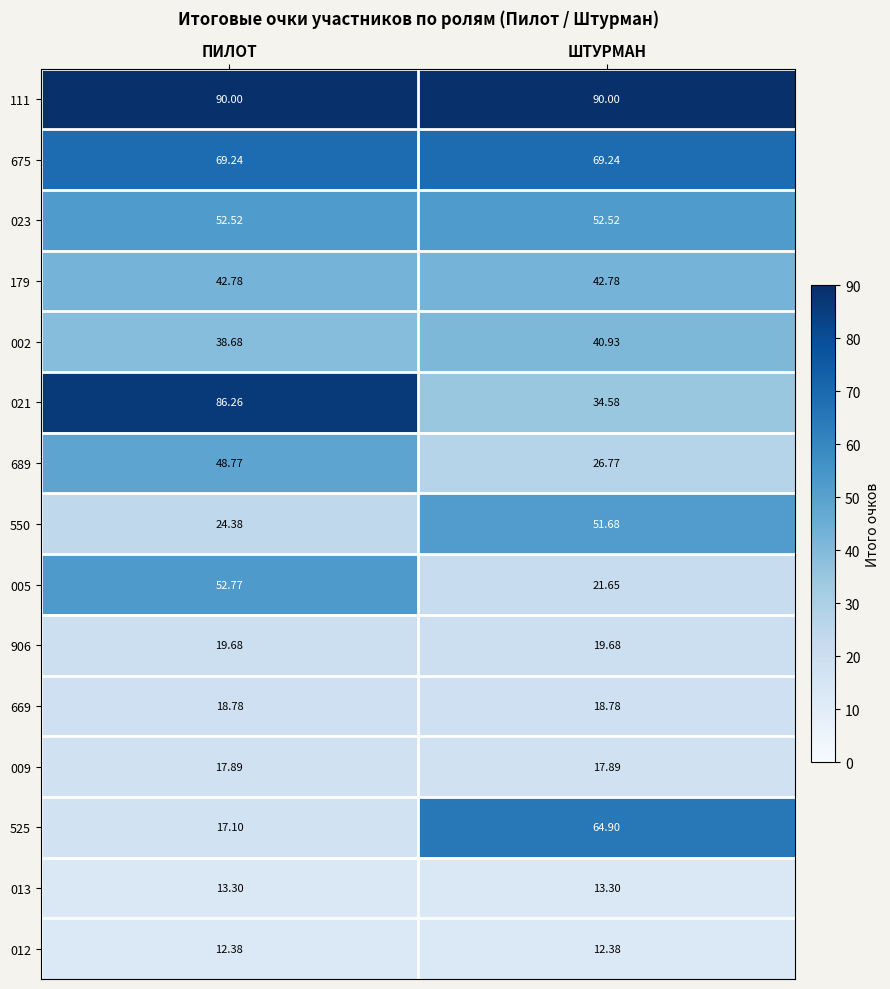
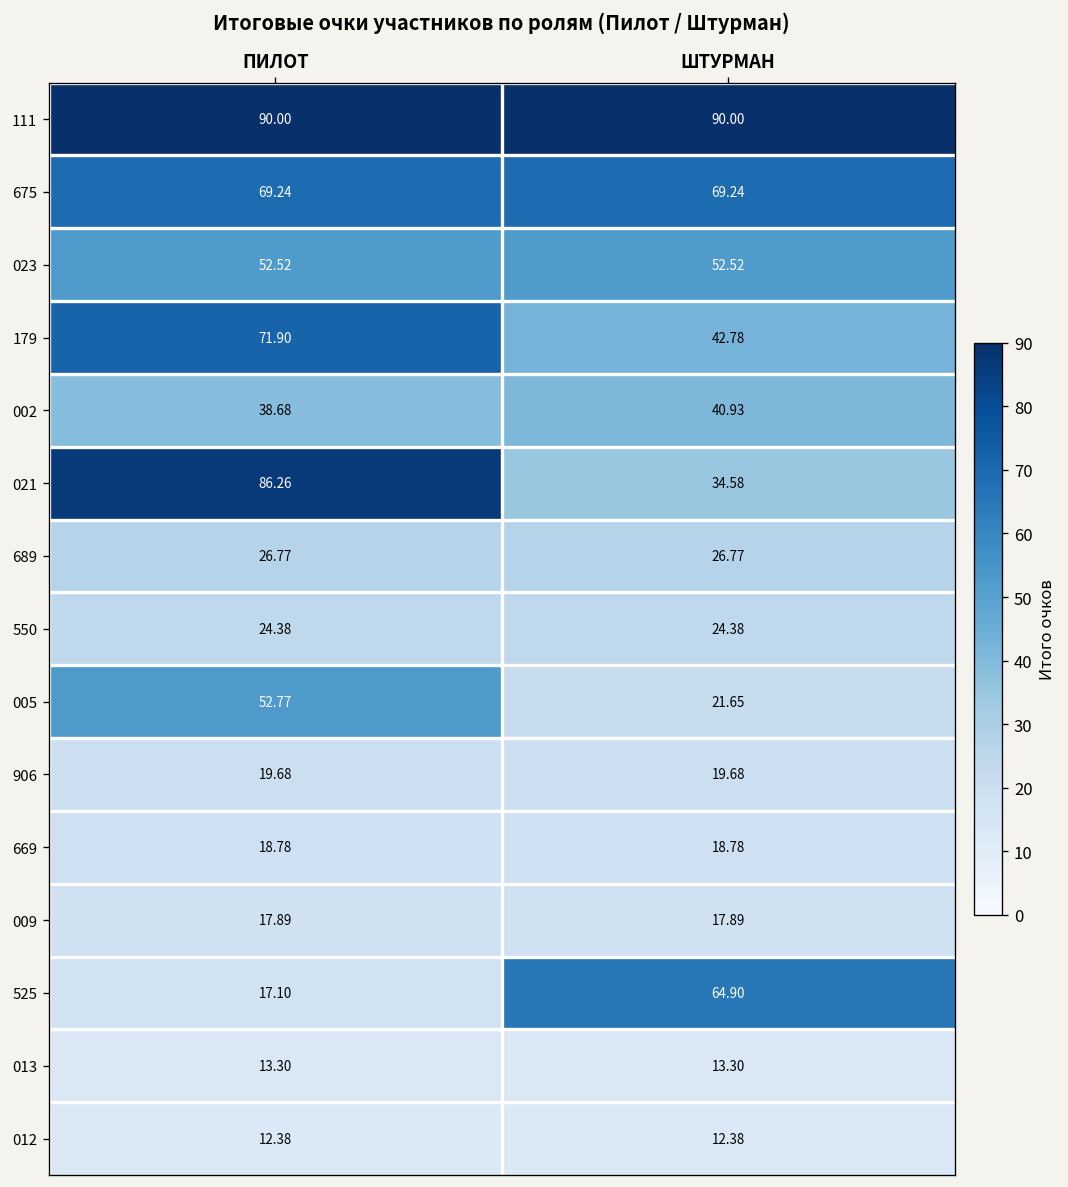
179, ПИЛОТ: 42.78 -> 71.90
689, ПИЛОТ: 48.77 -> 26.77
550, ШТУРМАН: 51.68 -> 24.38
